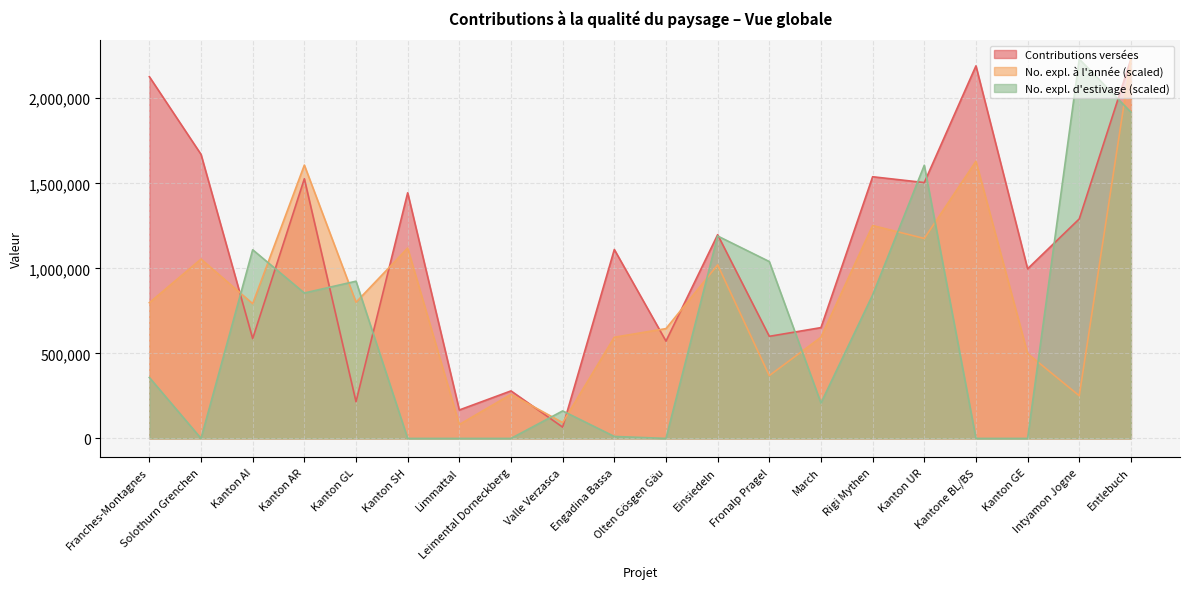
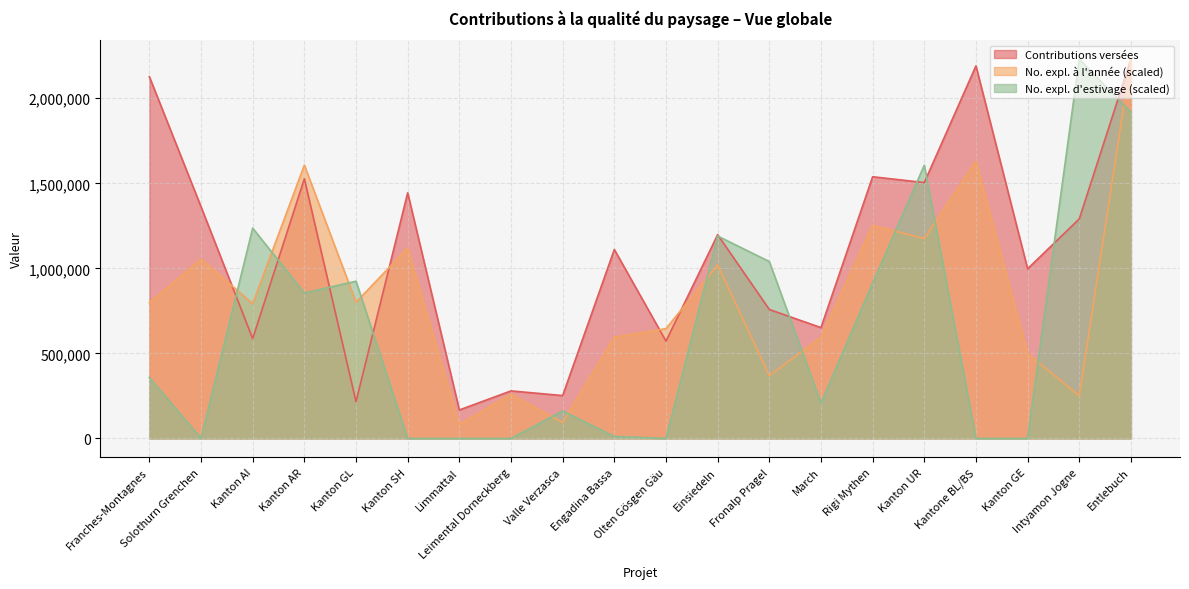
Contributions versées, Solothurn Grenchen: 1,670,000 -> 1,360,000
No. expl. d'estivage (scaled), Kanton AI: 1,110,000 -> 1,240,000
Contributions versées, Valle Verzasca: 70,000 -> 250,000
Contributions versées, Fronalp Pragel: 600,000 -> 760,000
No. expl. d'estivage (scaled), Rigi Mythen: 840,000 -> 910,000
